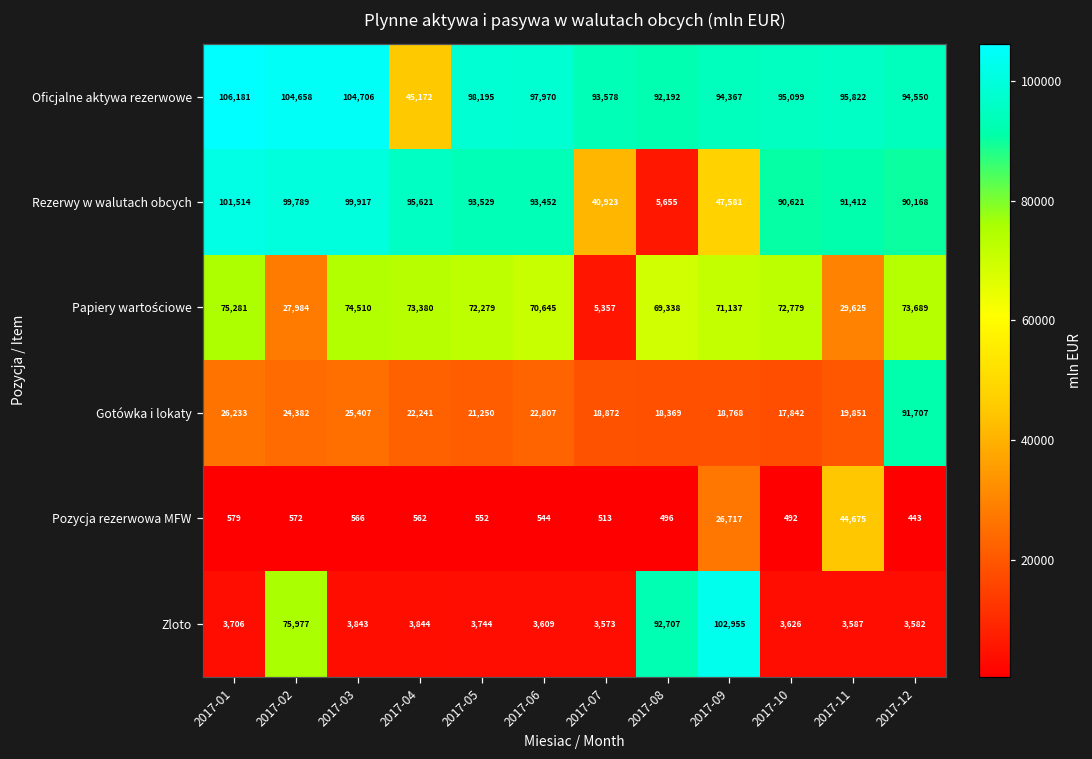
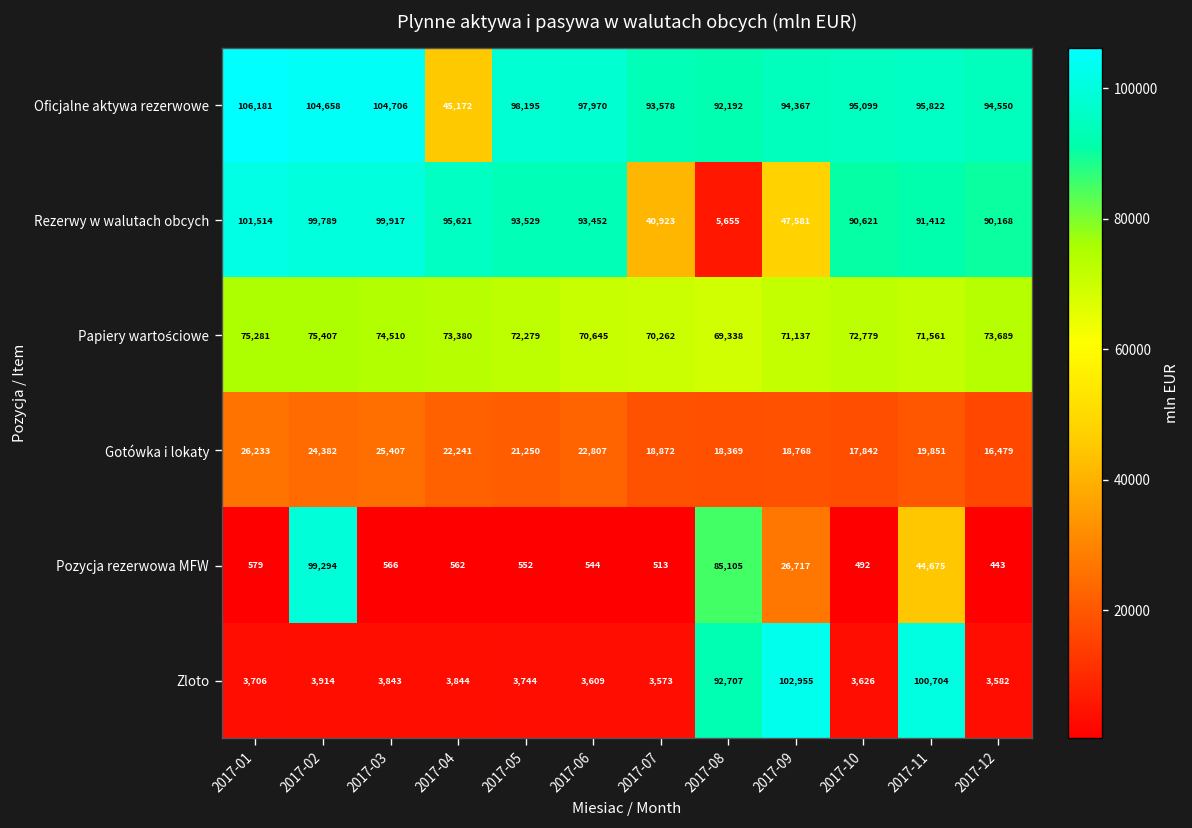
Papiery wartościowe, 2017-02: 27,984 -> 75,407
Papiery wartościowe, 2017-07: 5,357 -> 70,262
Papiery wartościowe, 2017-11: 29,625 -> 71,561
Gotówka i lokaty, 2017-12: 91,707 -> 16,479
Pozycja rezerwowa MFW, 2017-02: 572 -> 99,294
Pozycja rezerwowa MFW, 2017-08: 496 -> 85,105
Zloto, 2017-02: 75,977 -> 3,914
Zloto, 2017-11: 3,587 -> 100,704
